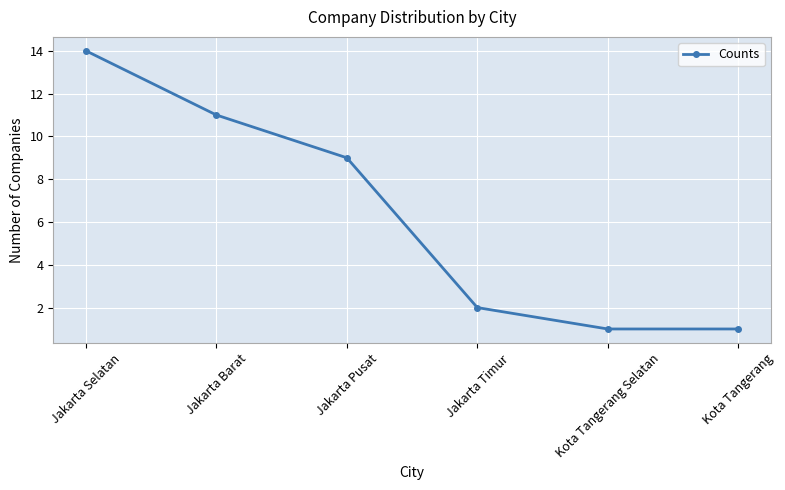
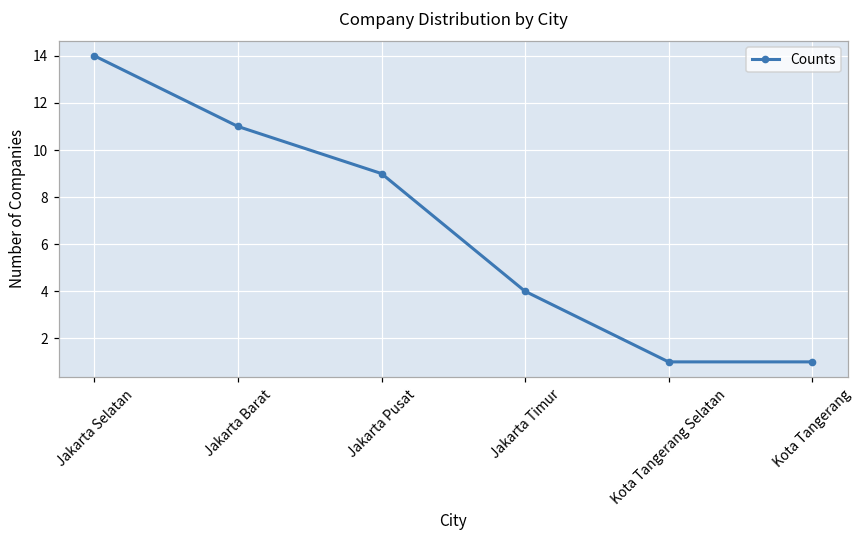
Jakarta Timur: 2 -> 4
